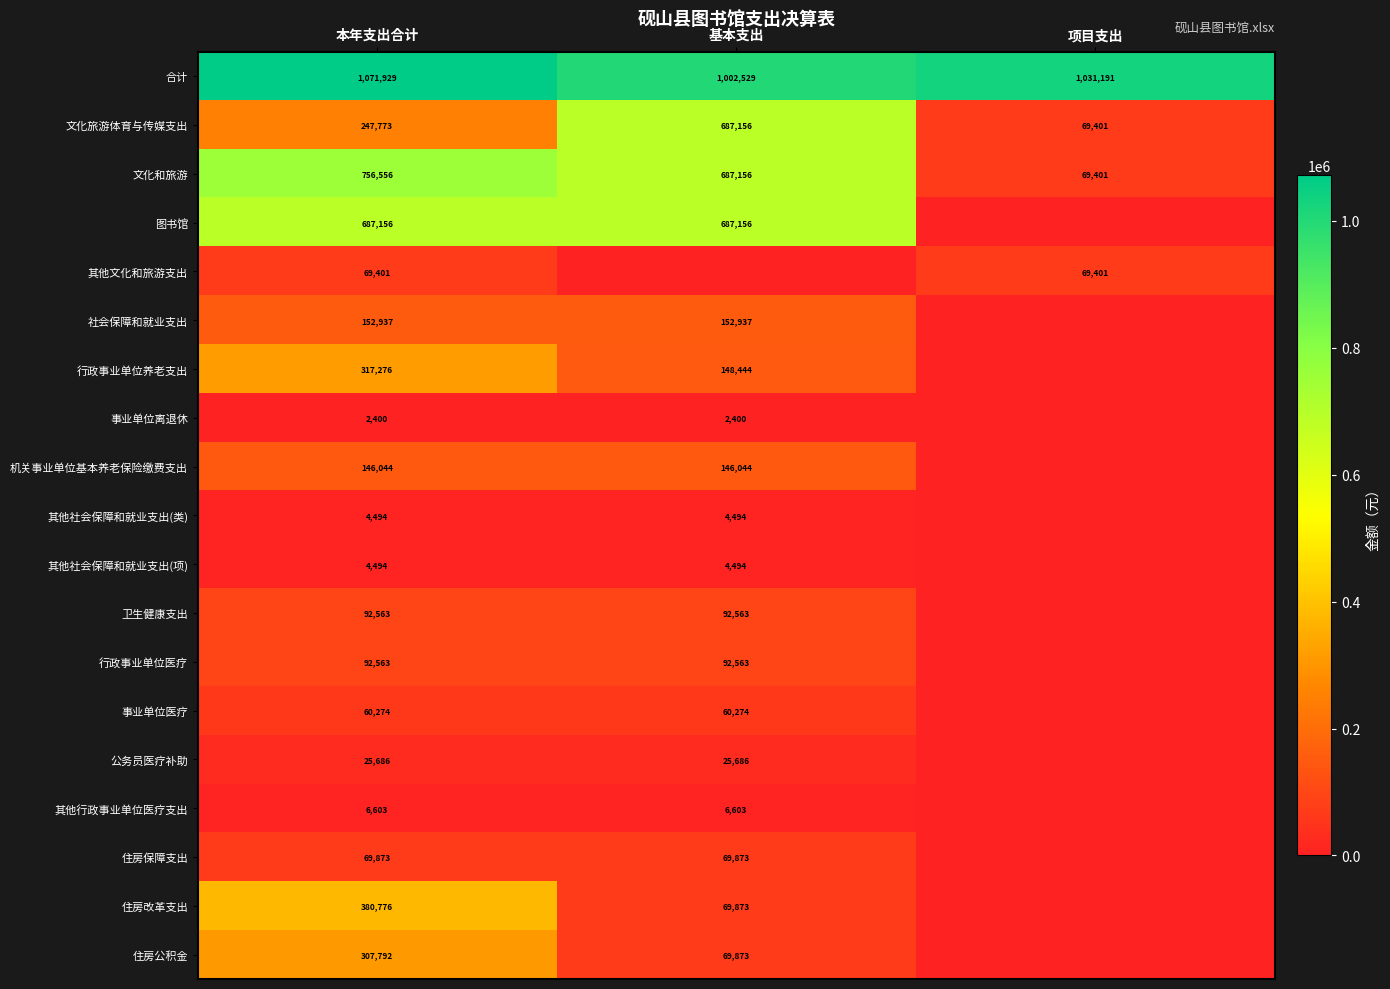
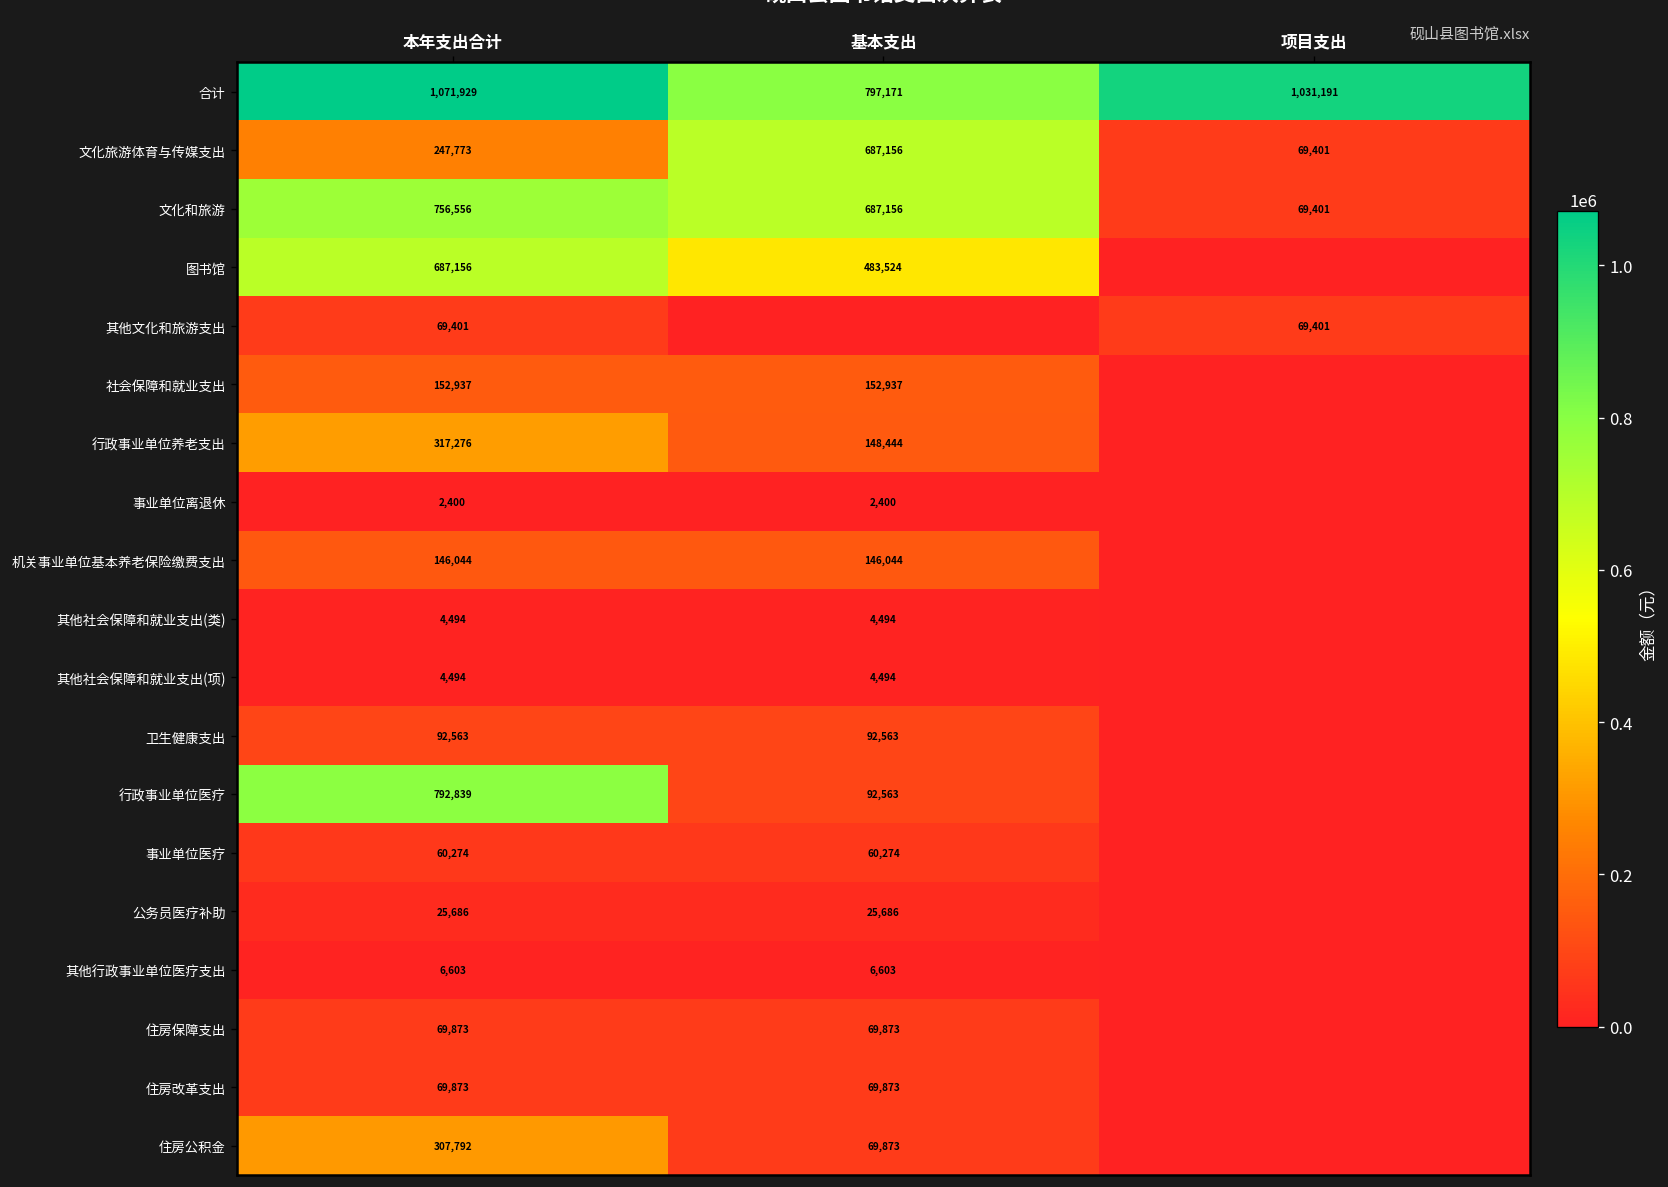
合计, 基本支出: 1,002,529 -> 797,171
图书馆, 基本支出: 687,156 -> 483,524
行政事业单位医疗, 本年支出合计: 92,563 -> 792,839
住房改革支出, 本年支出合计: 380,776 -> 69,873
